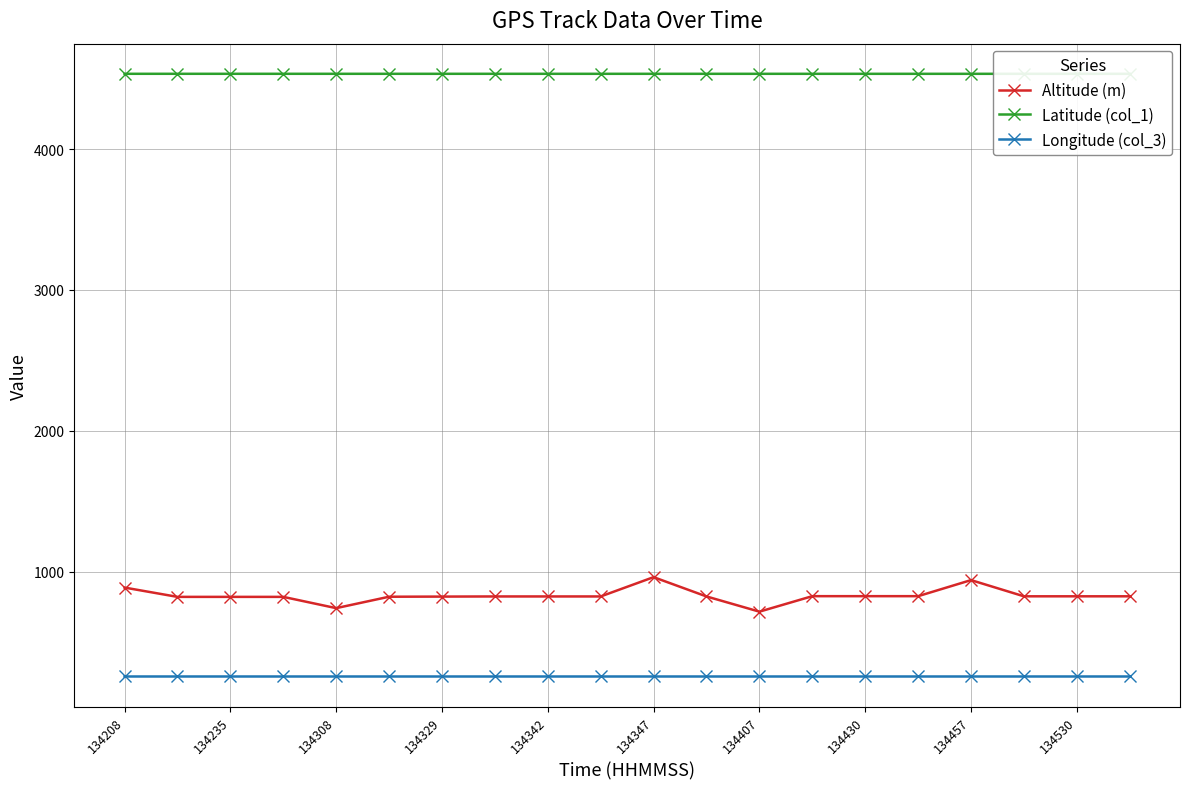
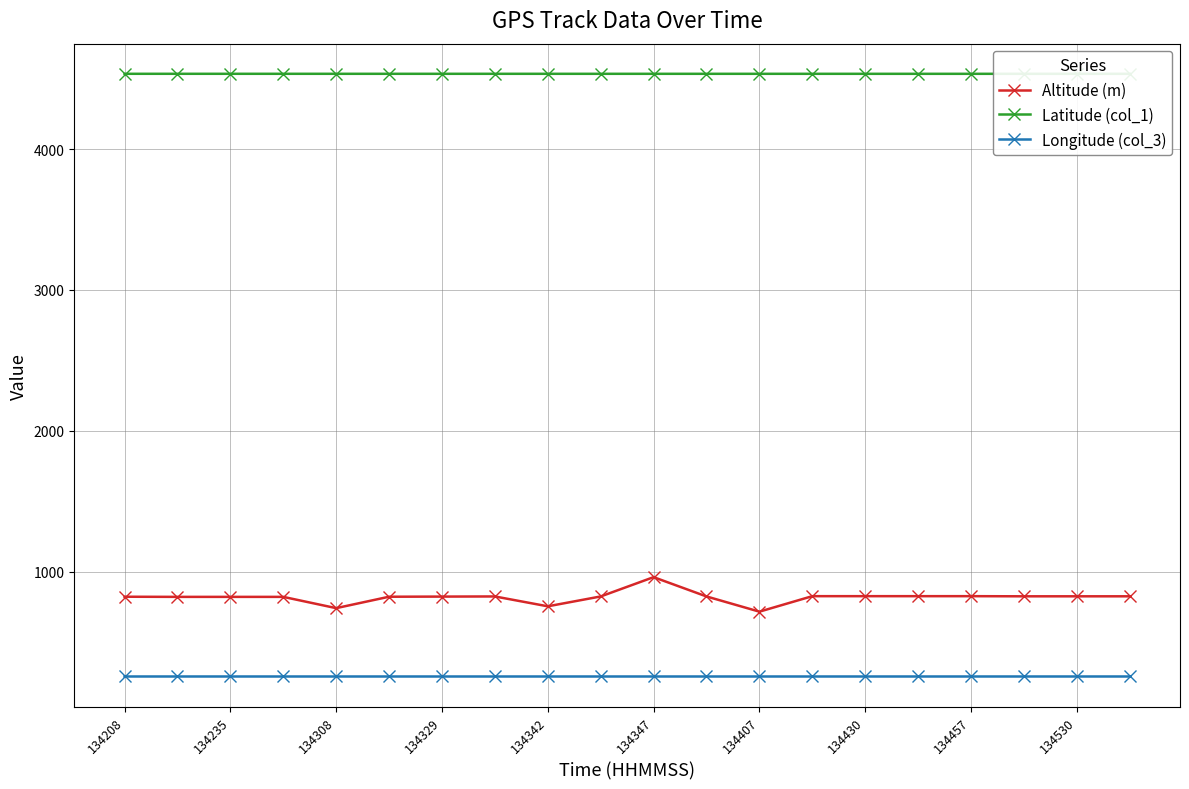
Altitude (m), 134208: 890 -> 820
Altitude (m), 134342: 820 -> 750
Altitude (m), 134457: 940 -> 830
